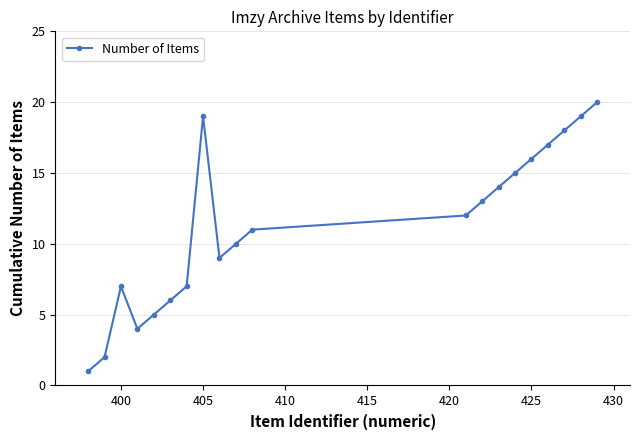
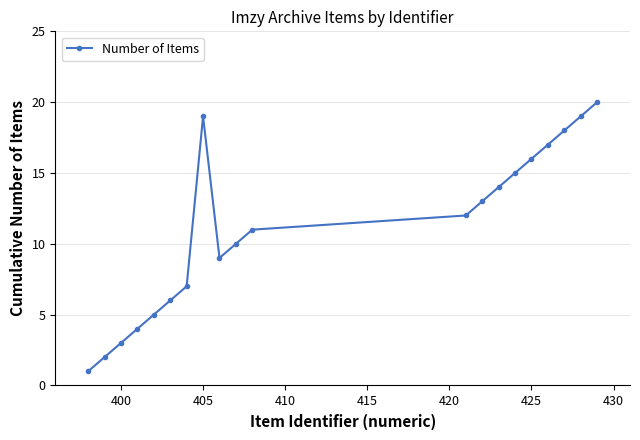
400: 7 -> 3
